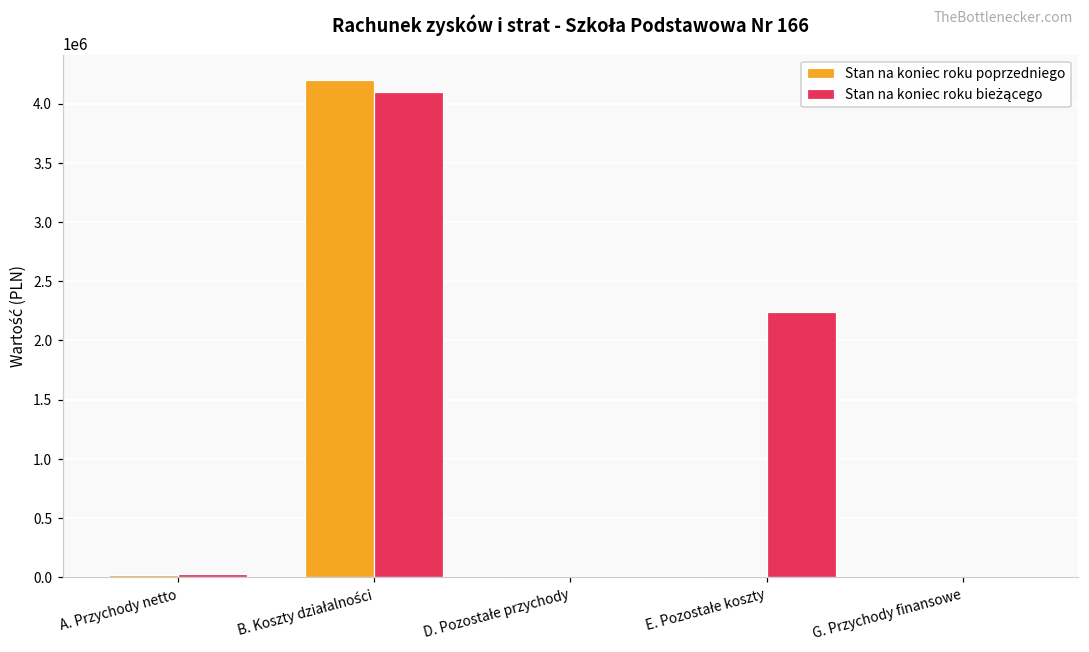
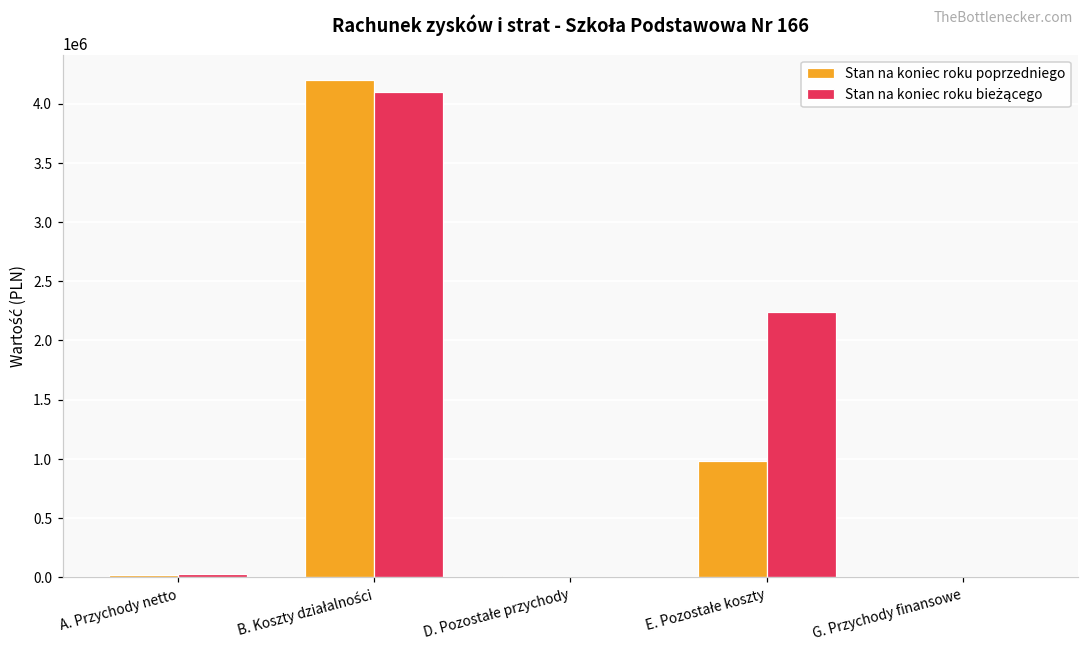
Stan na koniec roku poprzedniego, E. Pozostałe koszty: 10000 -> 980000
